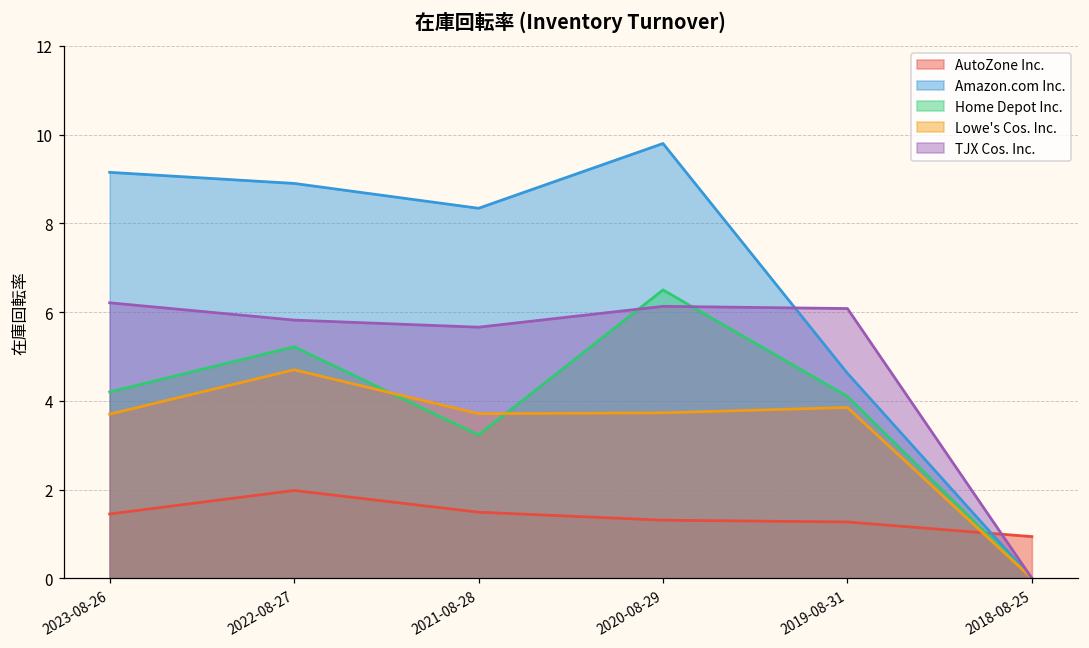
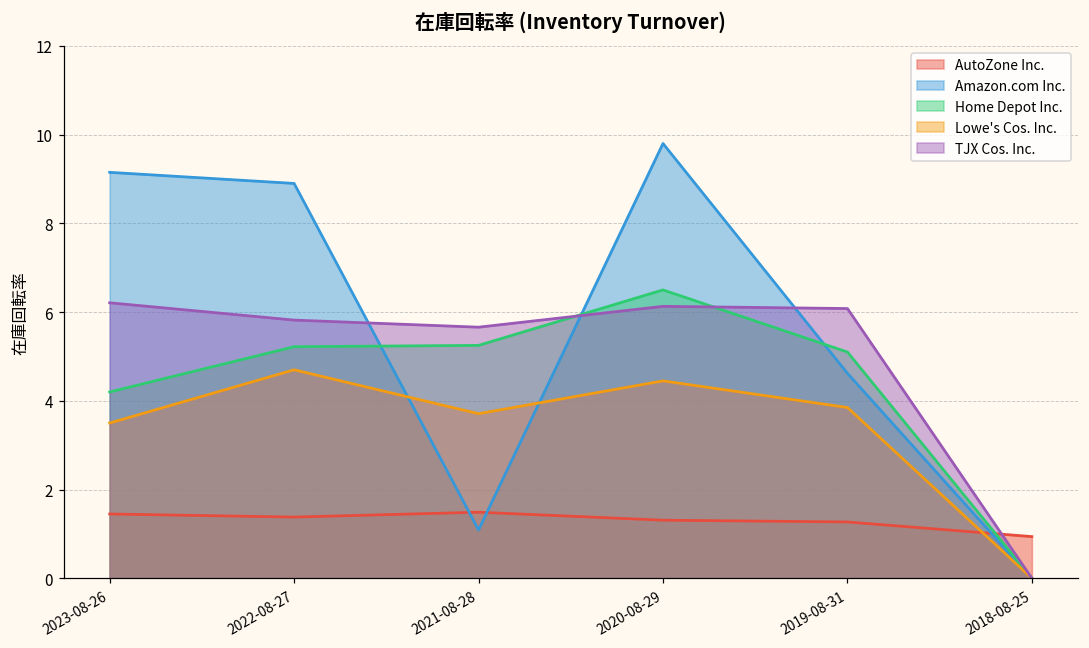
Lowe's Cos. Inc., 2023-08-26: 3.7 -> 3.5
AutoZone Inc., 2022-08-27: 2.0 -> 1.4
Amazon.com Inc., 2021-08-28: 8.3 -> 1.1
Home Depot Inc., 2021-08-28: 3.2 -> 5.3
Lowe's Cos. Inc., 2020-08-29: 3.7 -> 4.5
Home Depot Inc., 2019-08-31: 4.1 -> 5.1
